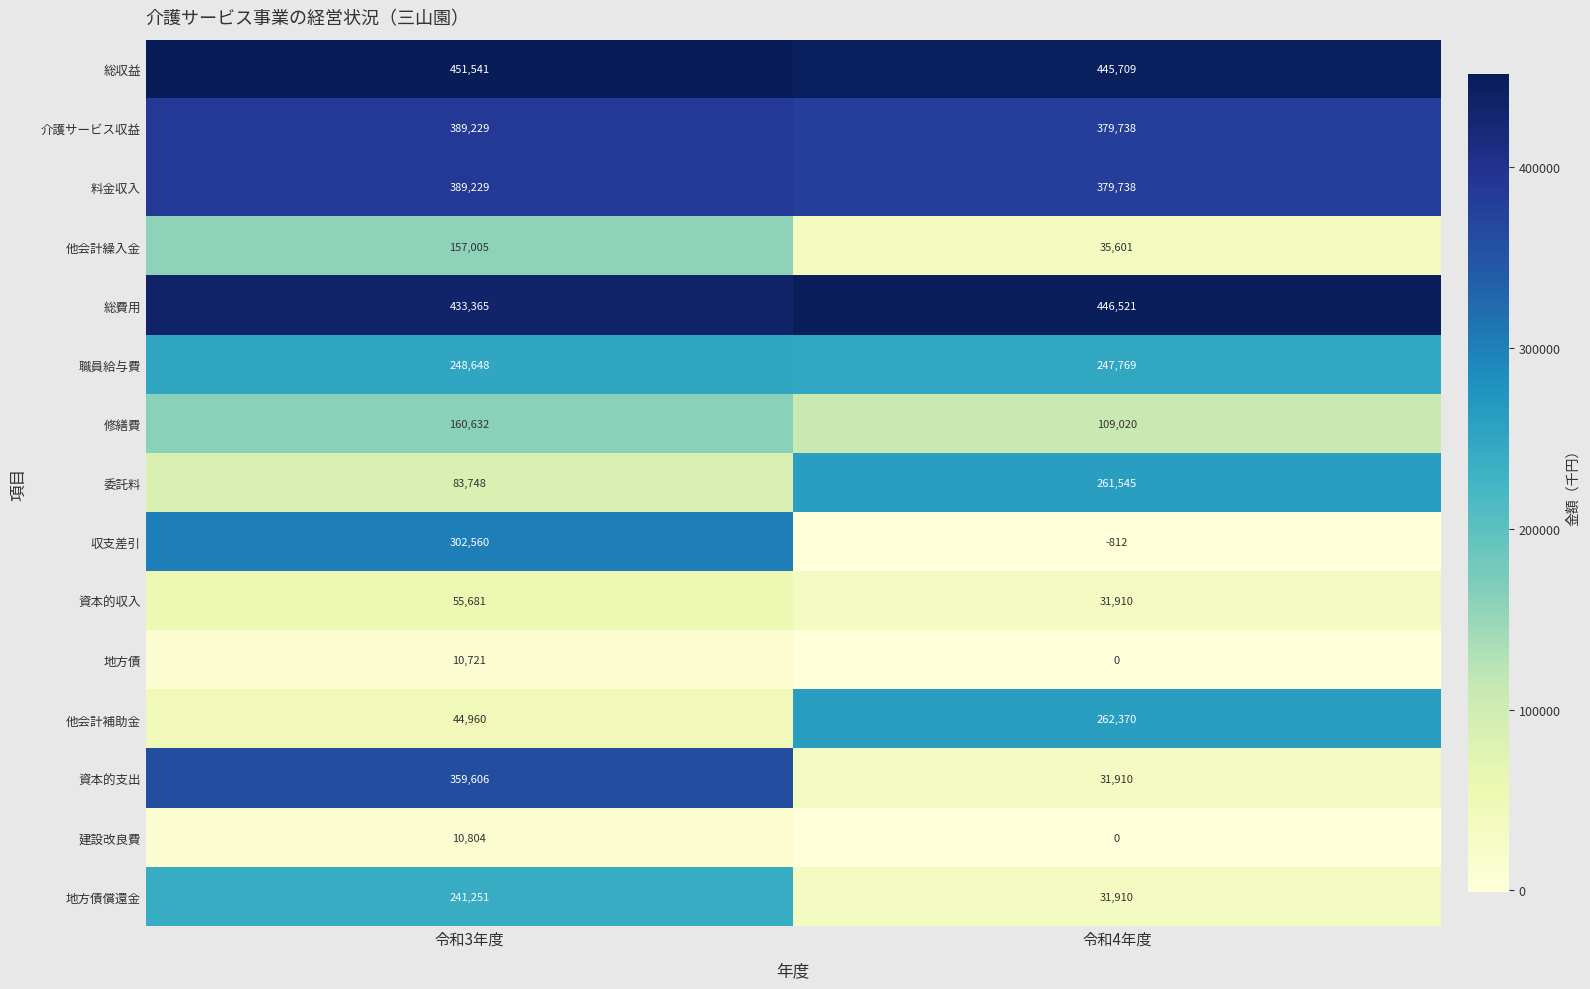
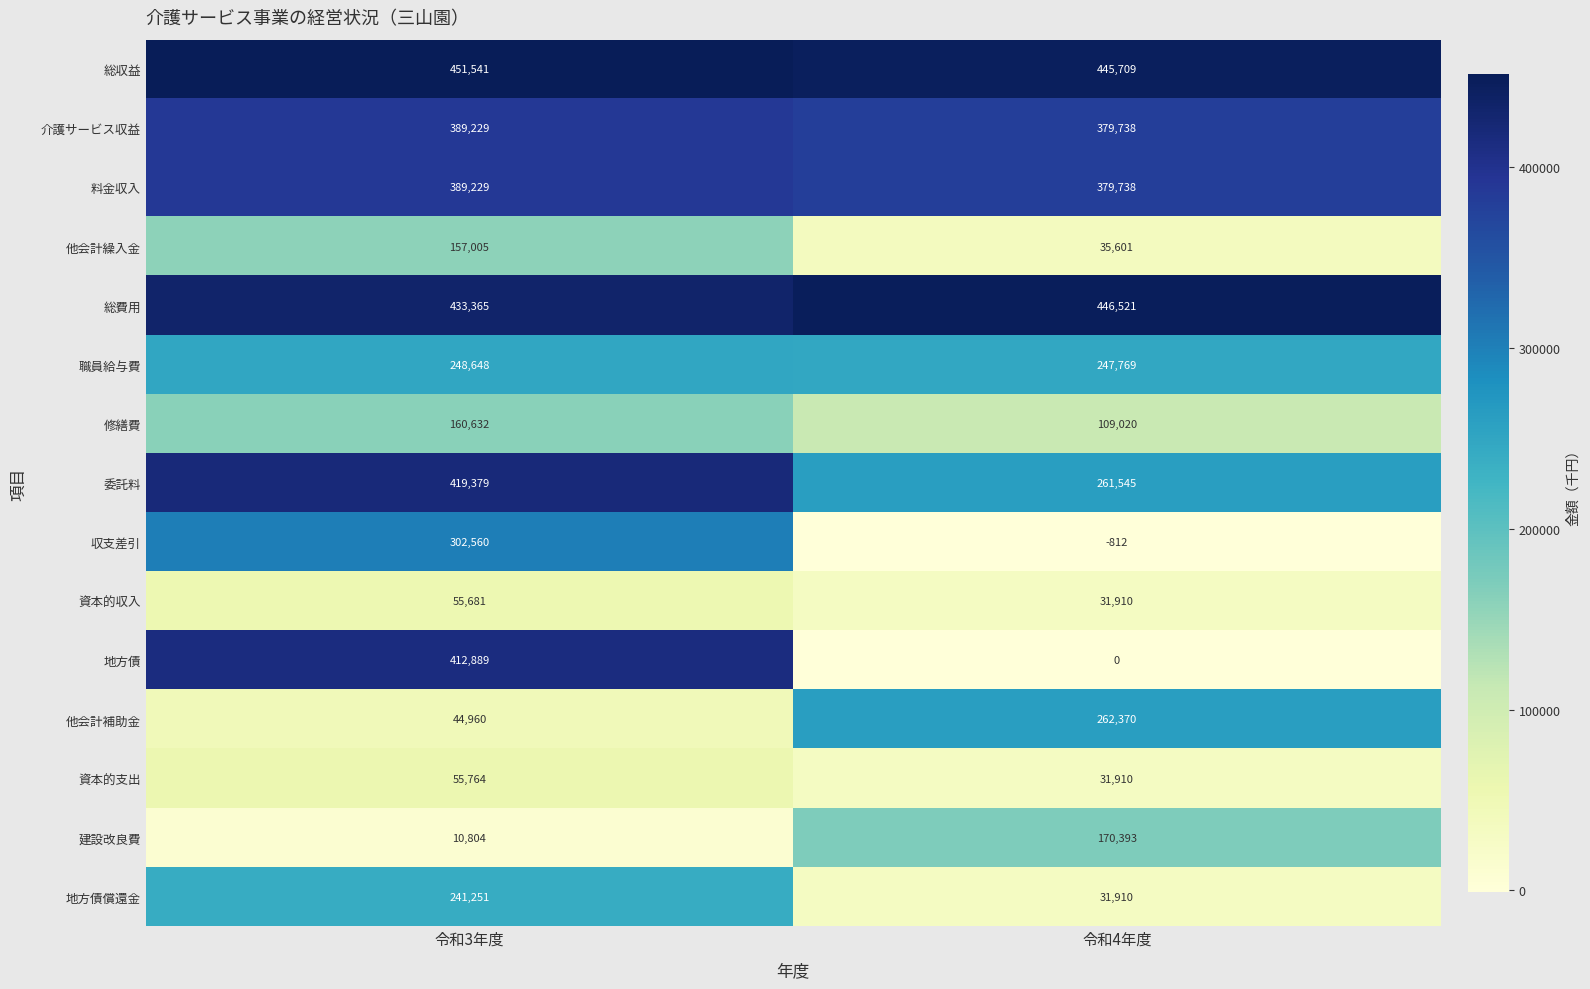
委託料, 令和3年度: 83,748 -> 419,379
地方債, 令和3年度: 10,721 -> 412,889
資本的支出, 令和3年度: 359,606 -> 55,764
建設改良費, 令和4年度: 0 -> 170,393
